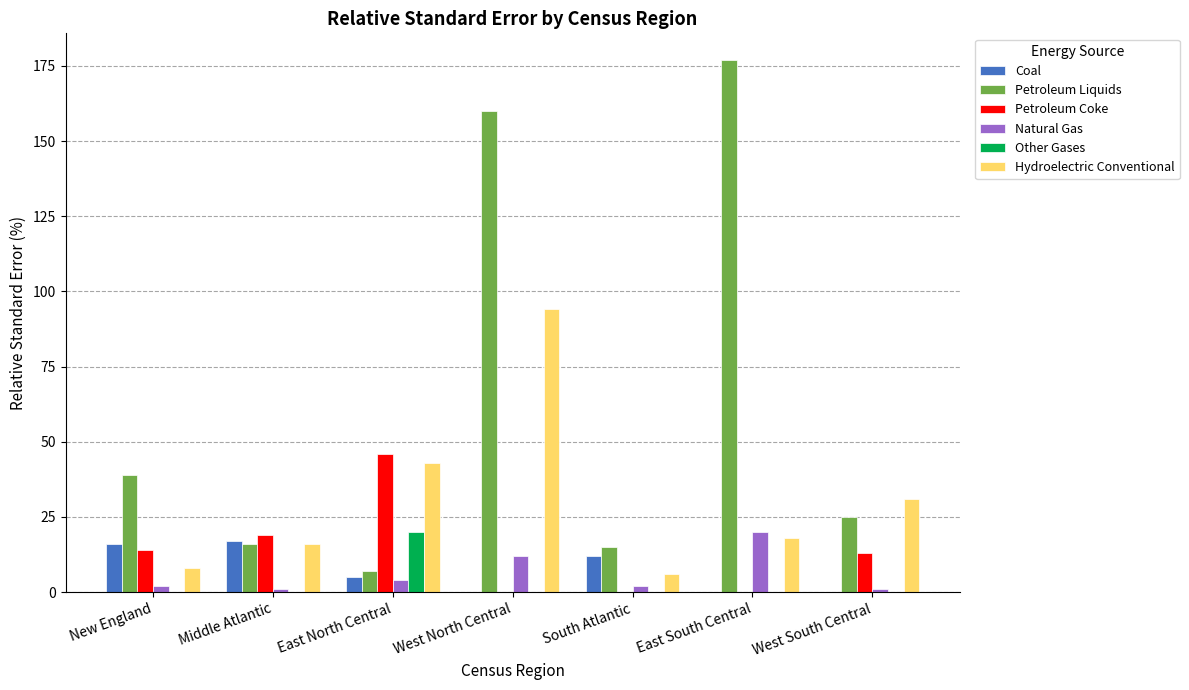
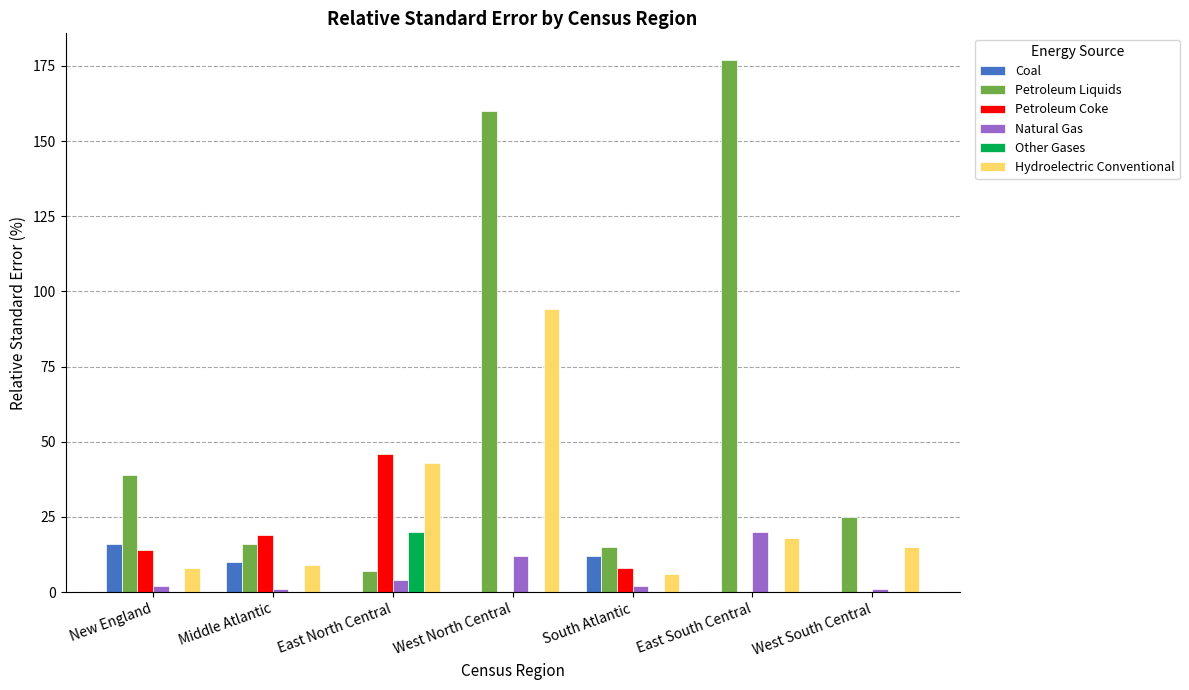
Coal, Middle Atlantic: 17 -> 10
Hydroelectric Conventional, Middle Atlantic: 16 -> 9
Coal, East North Central: 5 -> 0
Petroleum Coke, South Atlantic: 0 -> 8
Petroleum Coke, West South Central: 13 -> 0
Hydroelectric Conventional, West South Central: 31 -> 15
